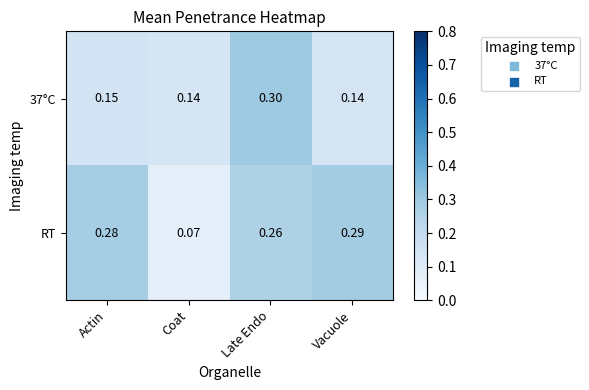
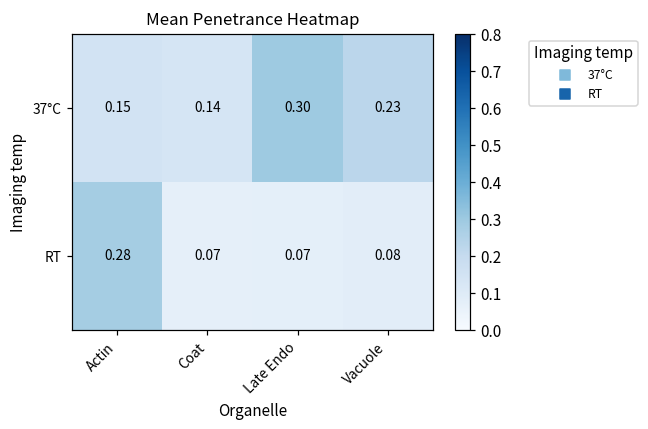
37°C, Vacuole: 0.14 -> 0.23
RT, Late Endo: 0.26 -> 0.07
RT, Vacuole: 0.29 -> 0.08
